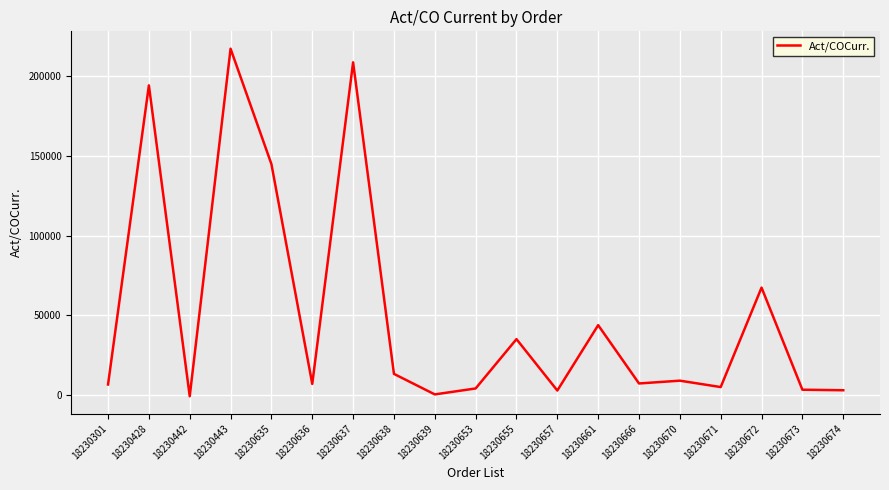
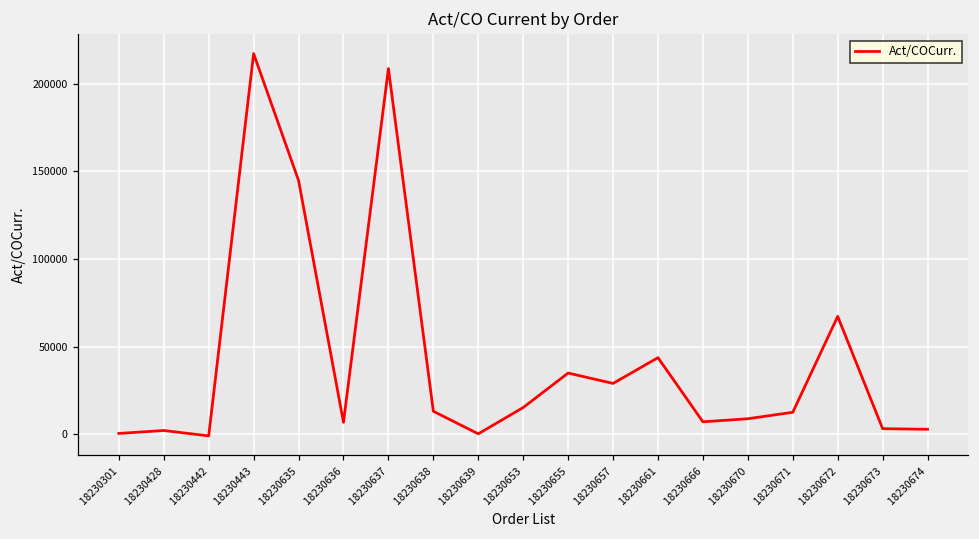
18230301: 7000 -> 1000
18230428: 194000 -> 2000
18230653: 4000 -> 15000
18230657: 3000 -> 29000
18230671: 5000 -> 13000
